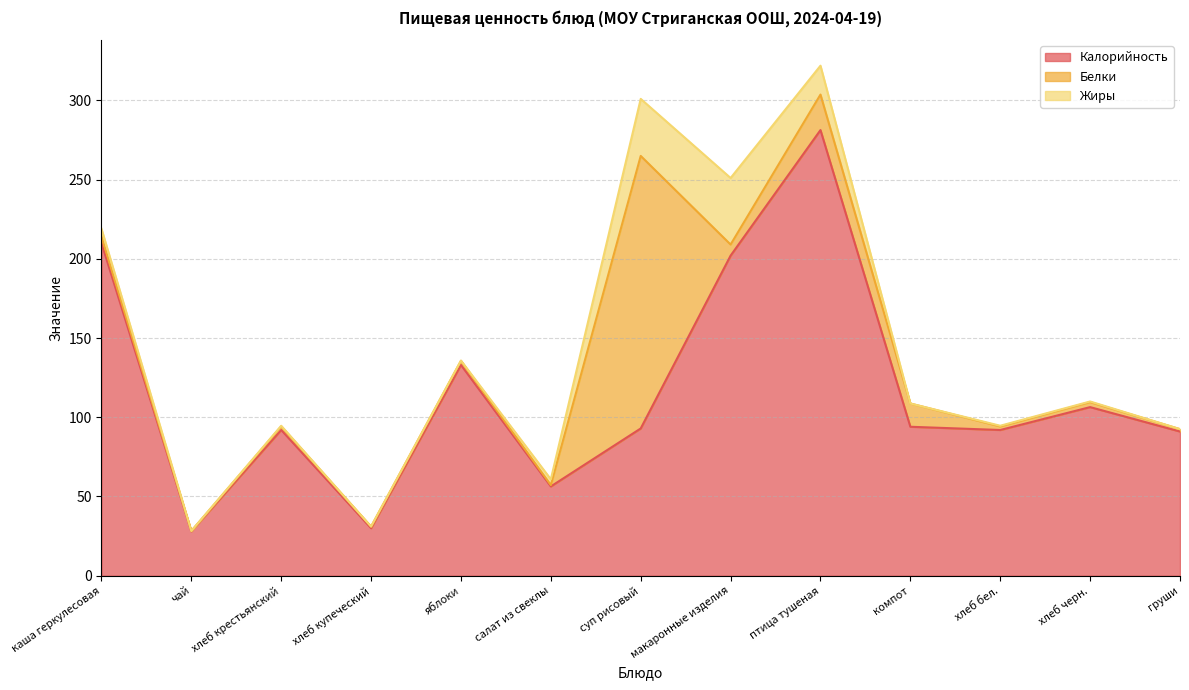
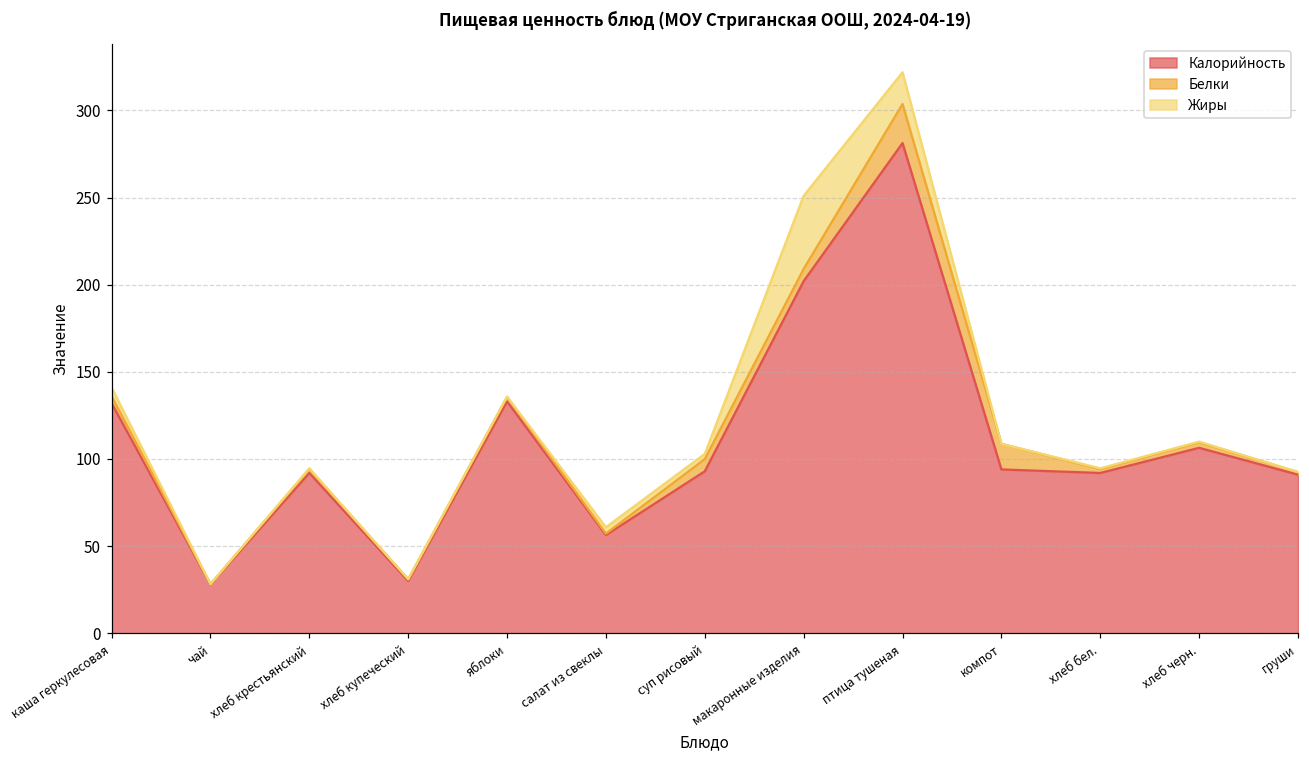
Калорийность, каша геркулесовая: 210 -> 132
Белки, суп рисовый: 172 -> 7
Жиры, суп рисовый: 36 -> 3
